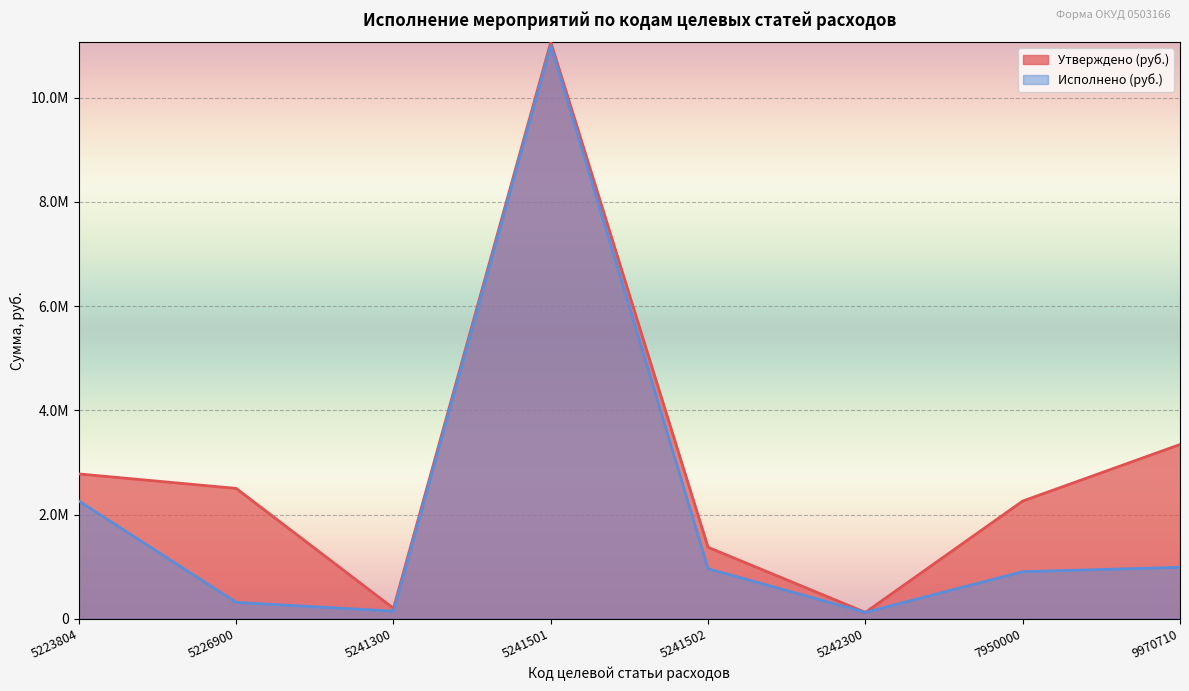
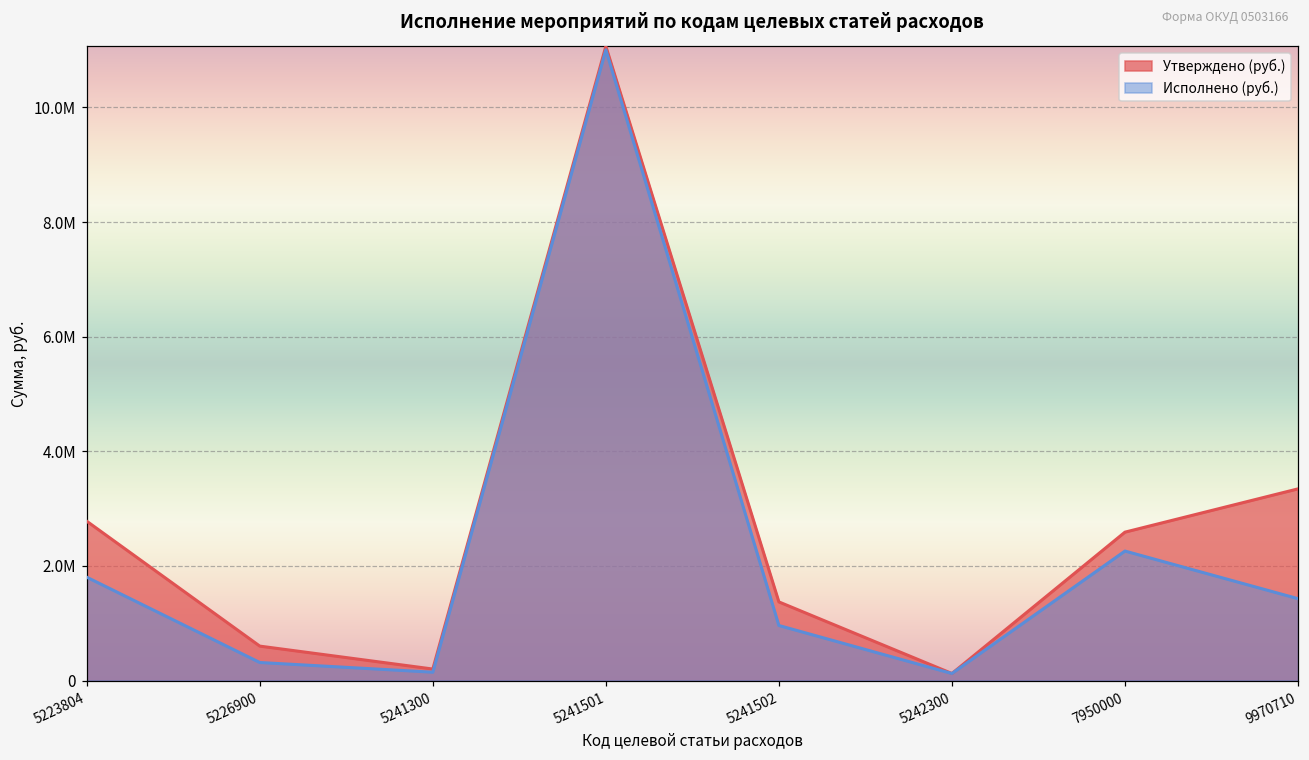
Исполнено (руб.), 5223804: 2300000 -> 1800000
Утверждено (руб.), 5226900: 2500000 -> 600000
Утверждено (руб.), 7950000: 2300000 -> 2600000
Исполнено (руб.), 7950000: 900000 -> 2300000
Исполнено (руб.), 9970710: 1000000 -> 1400000
